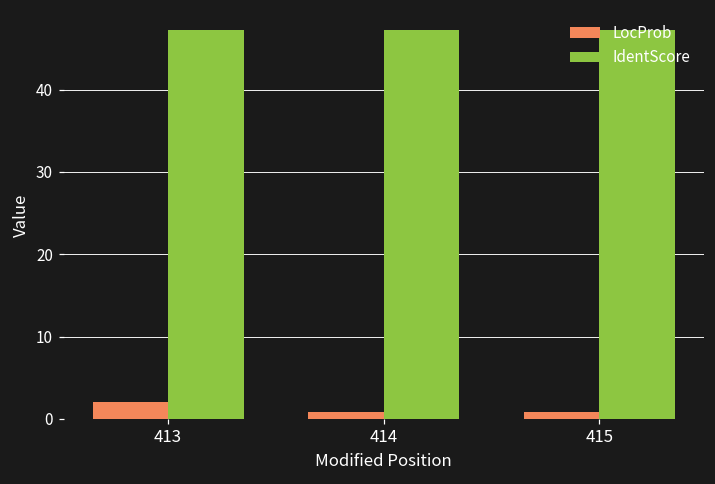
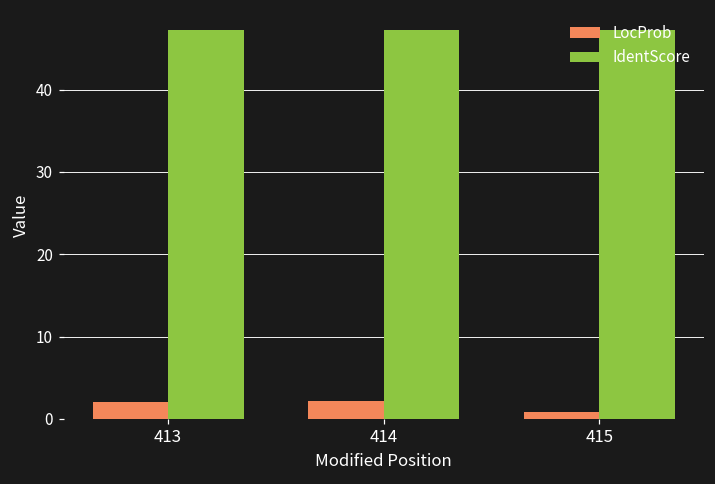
LocProb, 414: 1 -> 2
